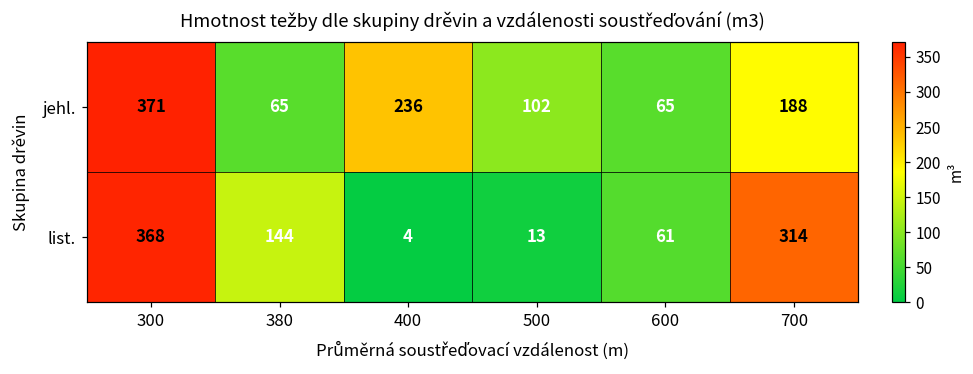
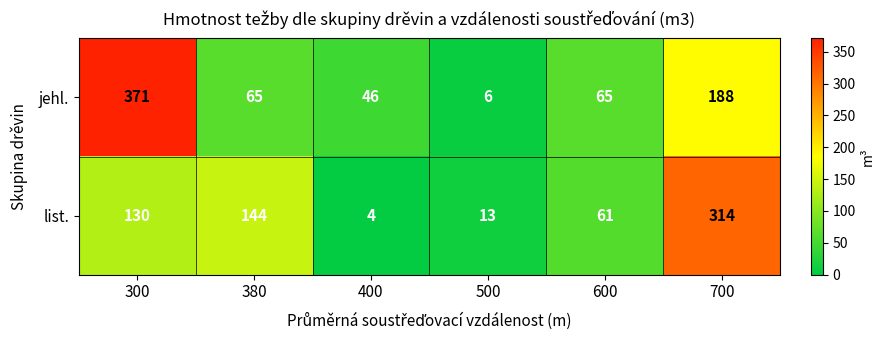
jehl., 400: 236 -> 46
jehl., 500: 102 -> 6
list., 300: 368 -> 130
